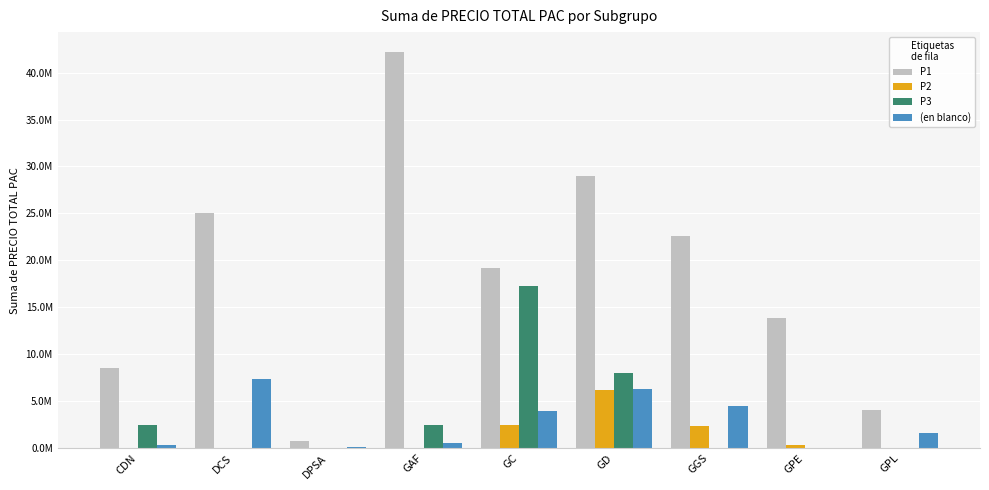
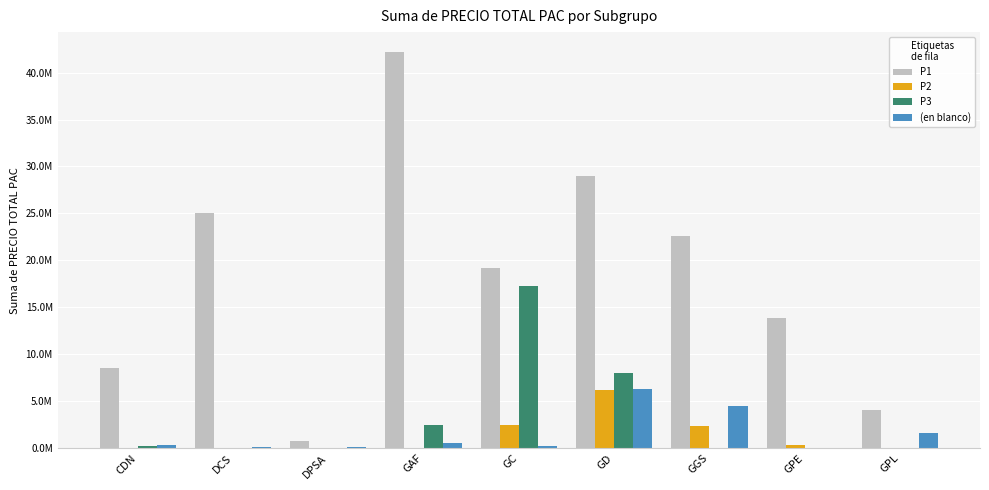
P3, CDN: 2000000 -> 0
(en blanco), DCS: 7000000 -> 0
(en blanco), GC: 4000000 -> 0
